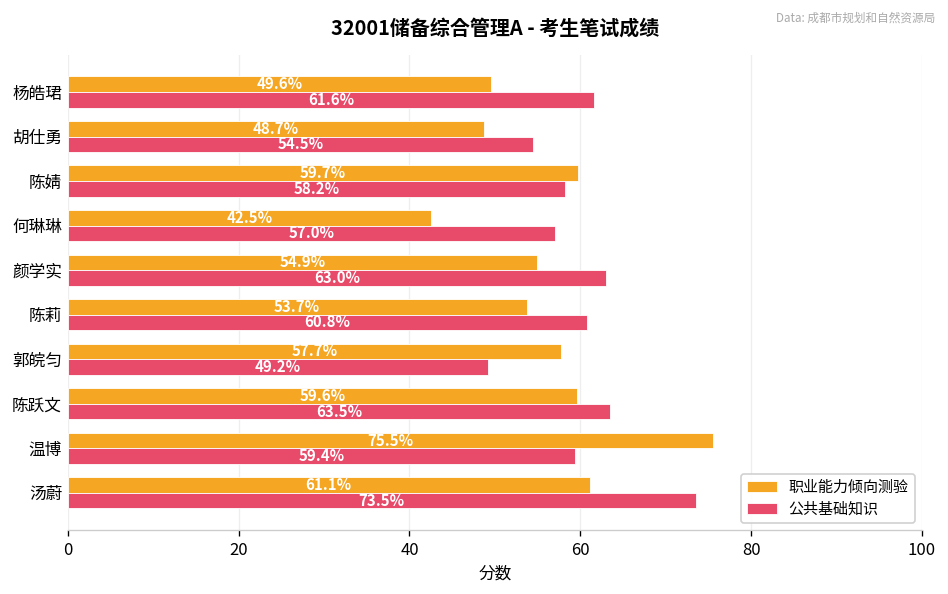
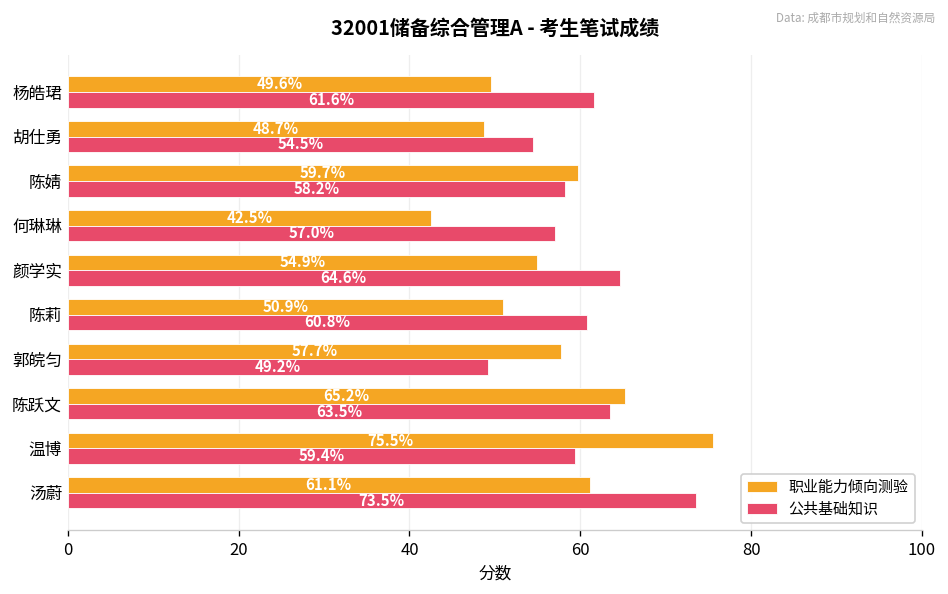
公共基础知识, 颜学实: 63.0% -> 64.6%
职业能力倾向测验, 陈莉: 53.7% -> 50.9%
职业能力倾向测验, 陈跃文: 59.6% -> 65.2%
